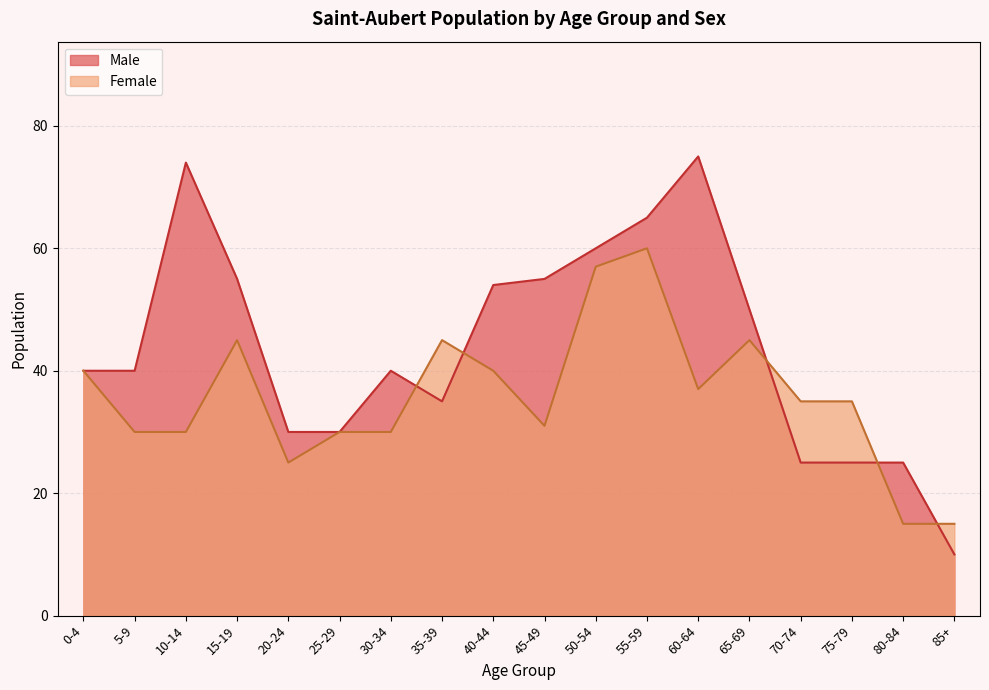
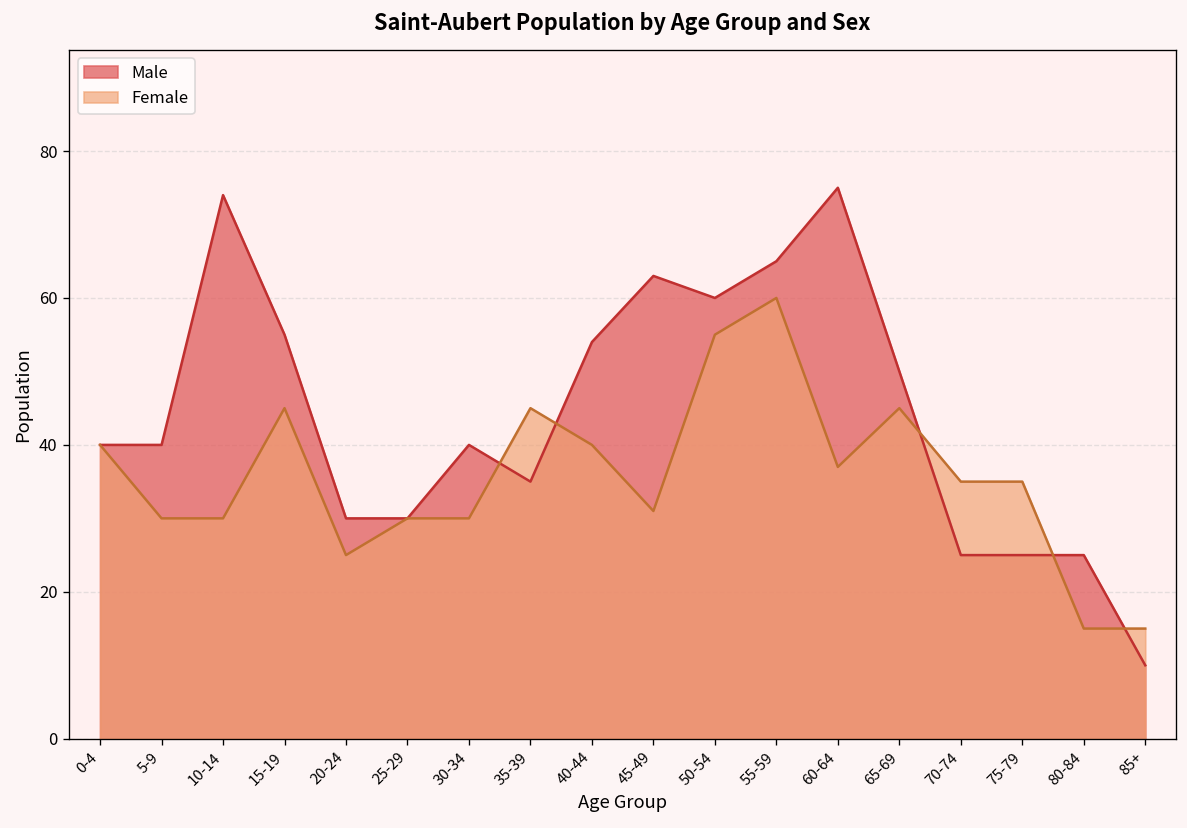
Male, 45-49: 55 -> 63
Female, 50-54: 57 -> 55
